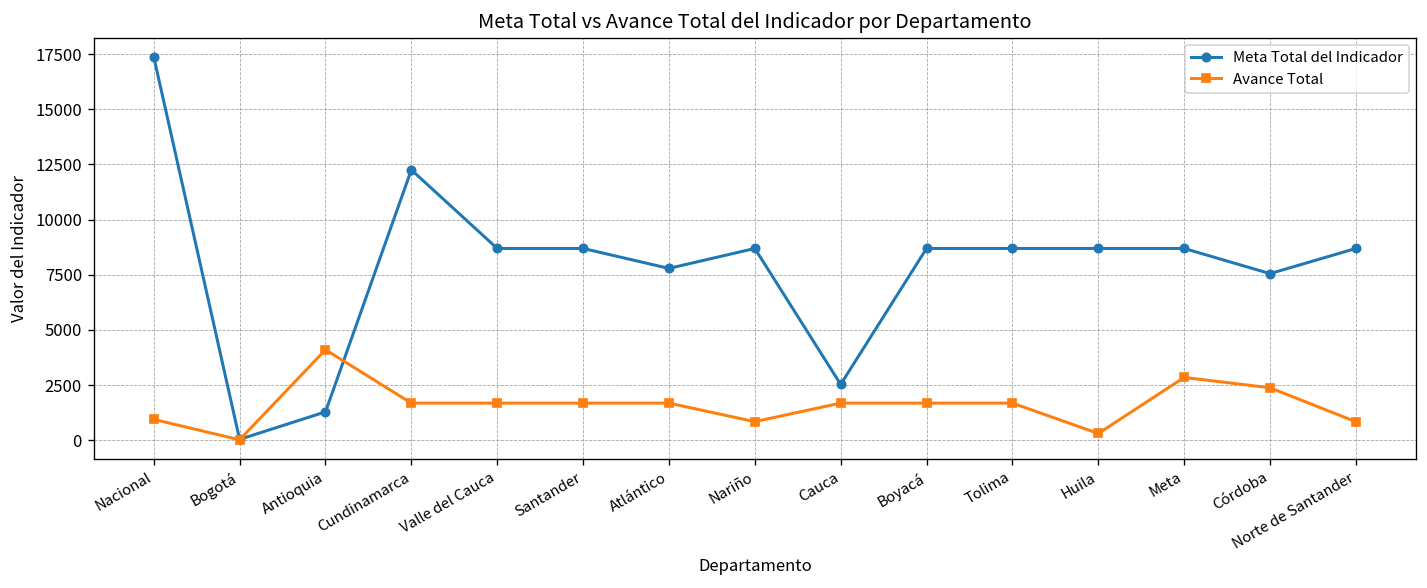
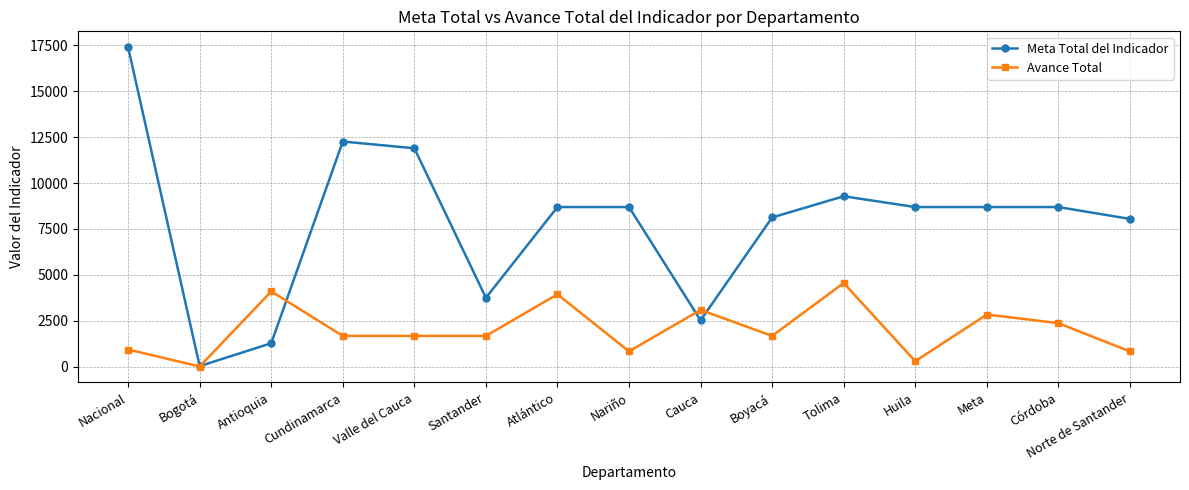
Meta Total del Indicador, Valle del Cauca: 8700 -> 11900
Meta Total del Indicador, Santander: 8700 -> 3800
Meta Total del Indicador, Atlántico: 7800 -> 8700
Avance Total, Atlántico: 1700 -> 3900
Avance Total, Cauca: 1700 -> 3100
Meta Total del Indicador, Boyacá: 8700 -> 8100
Meta Total del Indicador, Tolima: 8700 -> 9300
Avance Total, Tolima: 1700 -> 4600
Meta Total del Indicador, Córdoba: 7600 -> 8700
Meta Total del Indicador, Norte de Santander: 8700 -> 8000
